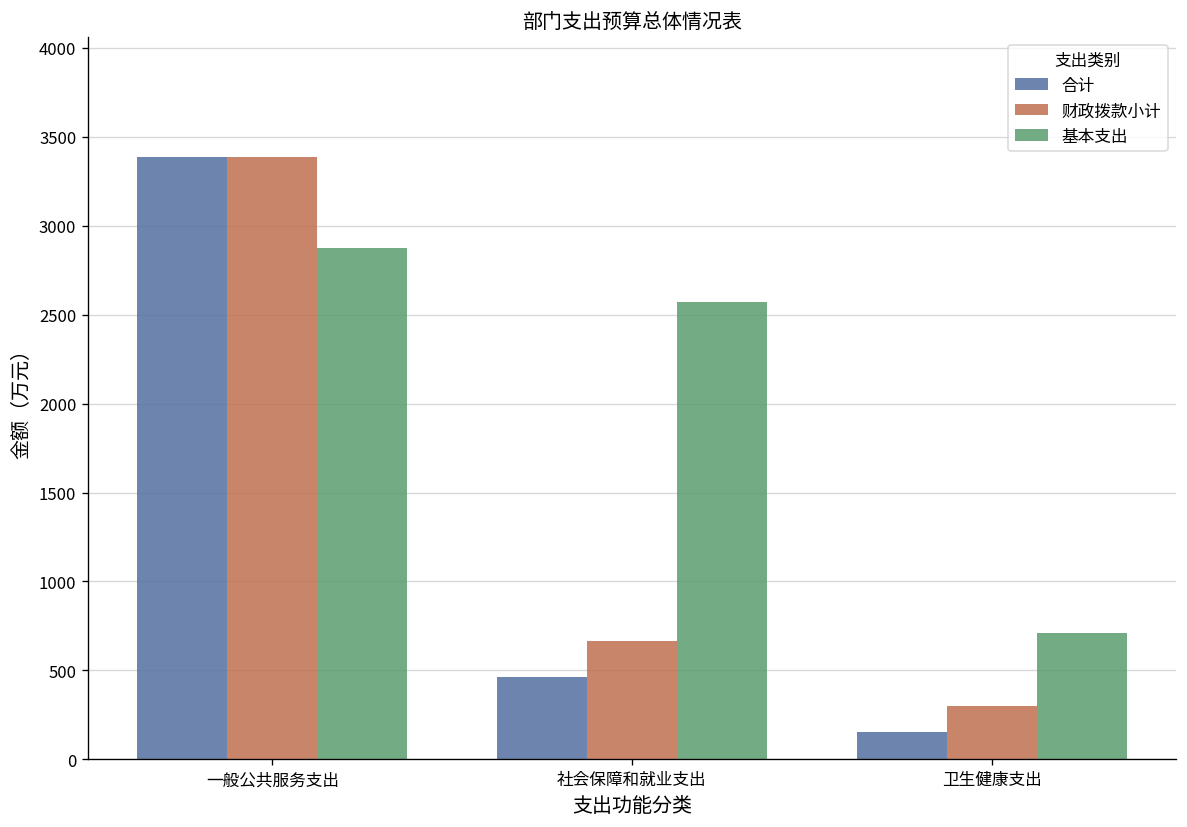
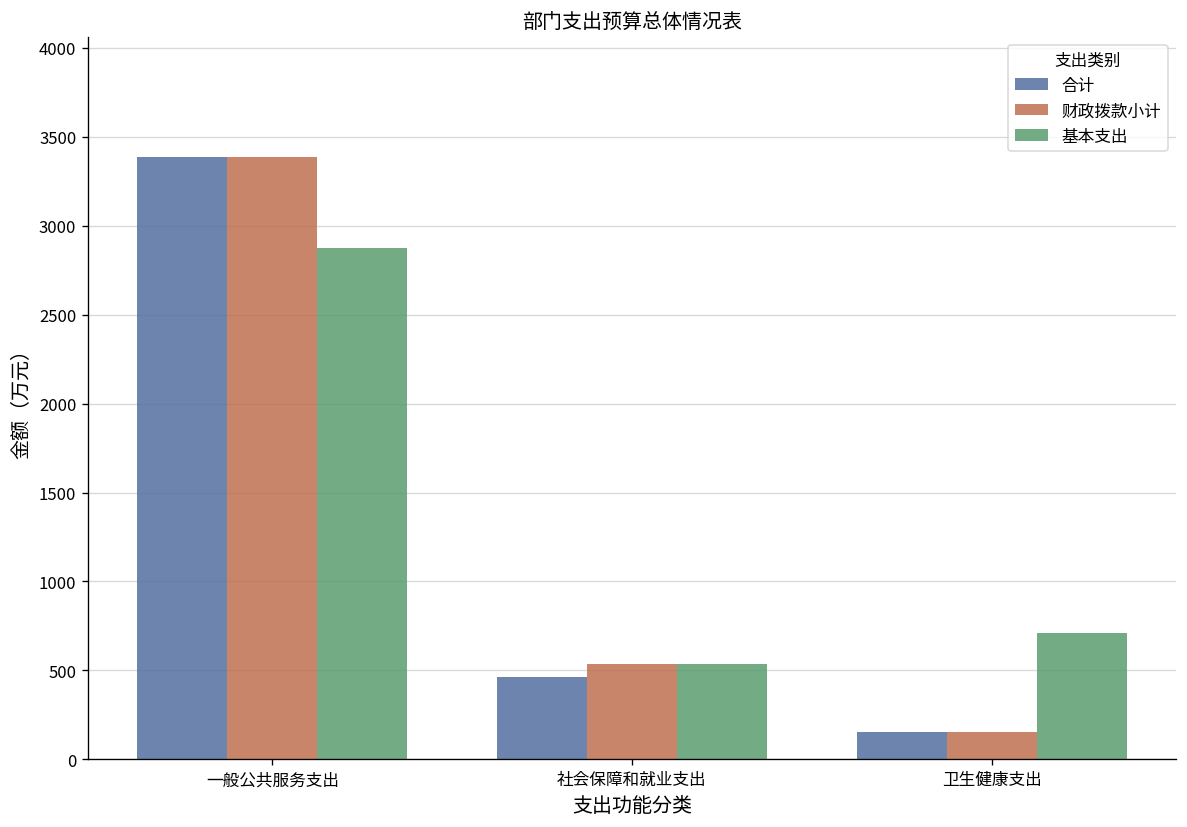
财政拨款小计, 社会保障和就业支出: 670 -> 540
基本支出, 社会保障和就业支出: 2570 -> 540
财政拨款小计, 卫生健康支出: 300 -> 160
